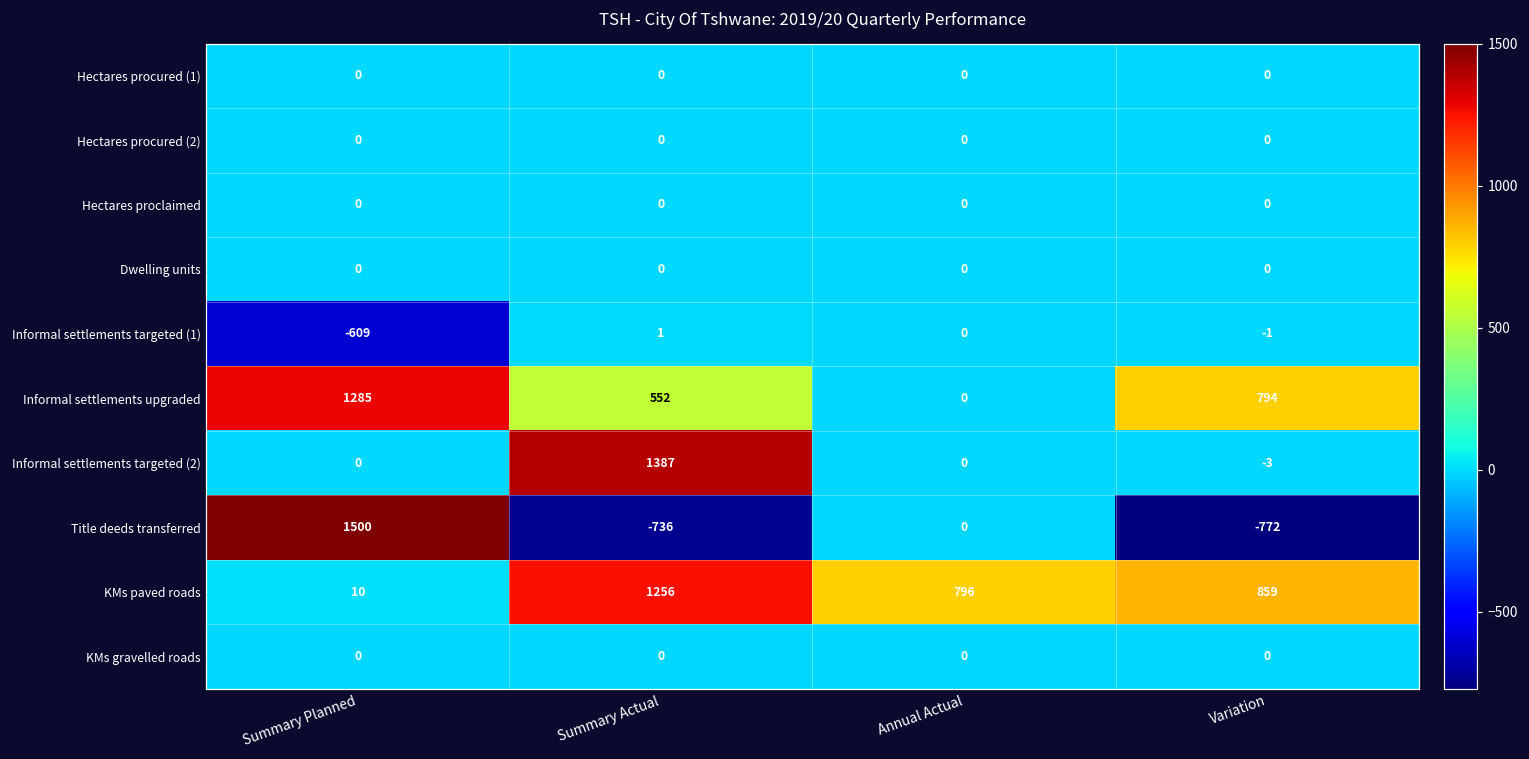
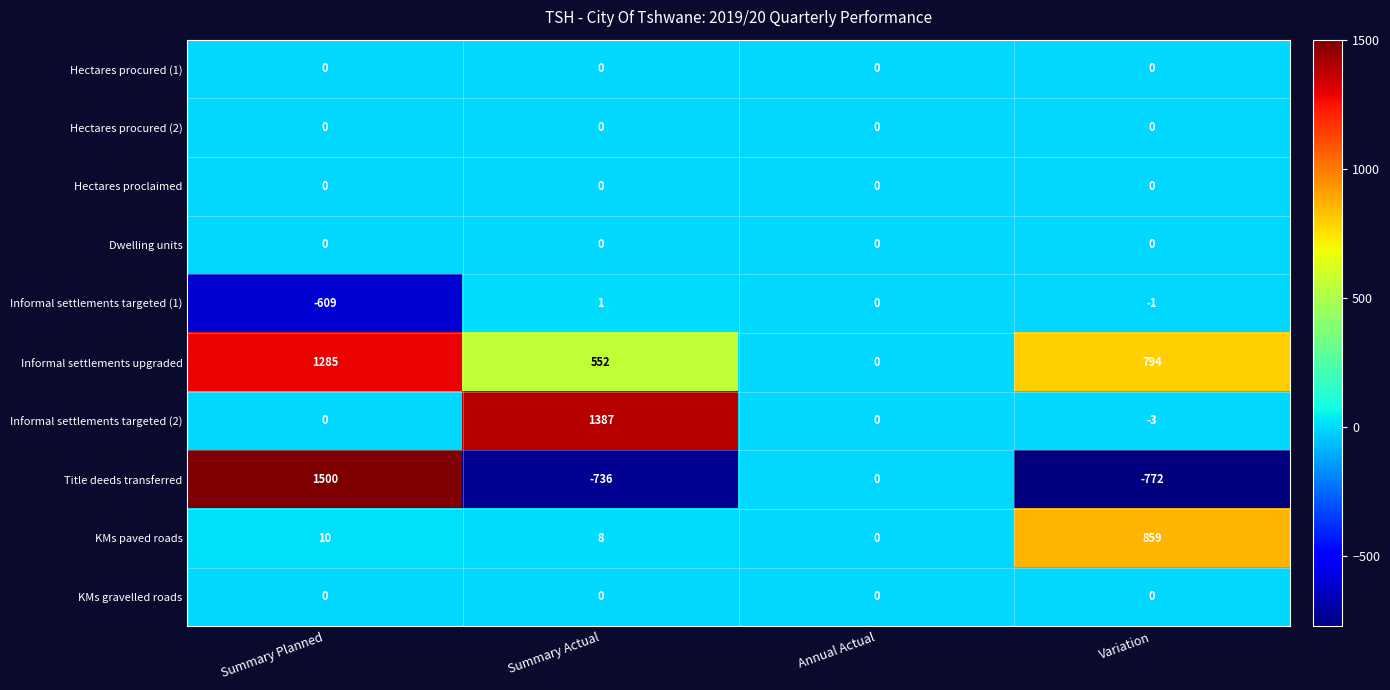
KMs paved roads, Summary Actual: 1256 -> 8
KMs paved roads, Annual Actual: 796 -> 0
